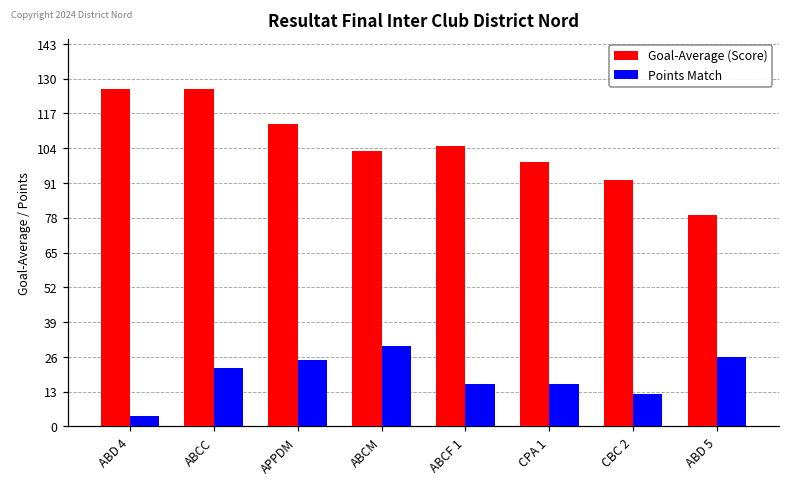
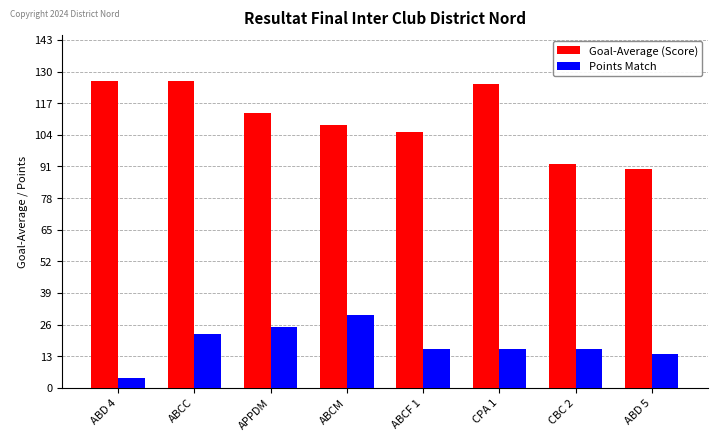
Goal-Average (Score), ABCM: 103 -> 108
Goal-Average (Score), CPA 1: 99 -> 125
Points Match, CBC 2: 12 -> 16
Goal-Average (Score), ABD 5: 79 -> 90
Points Match, ABD 5: 26 -> 14
